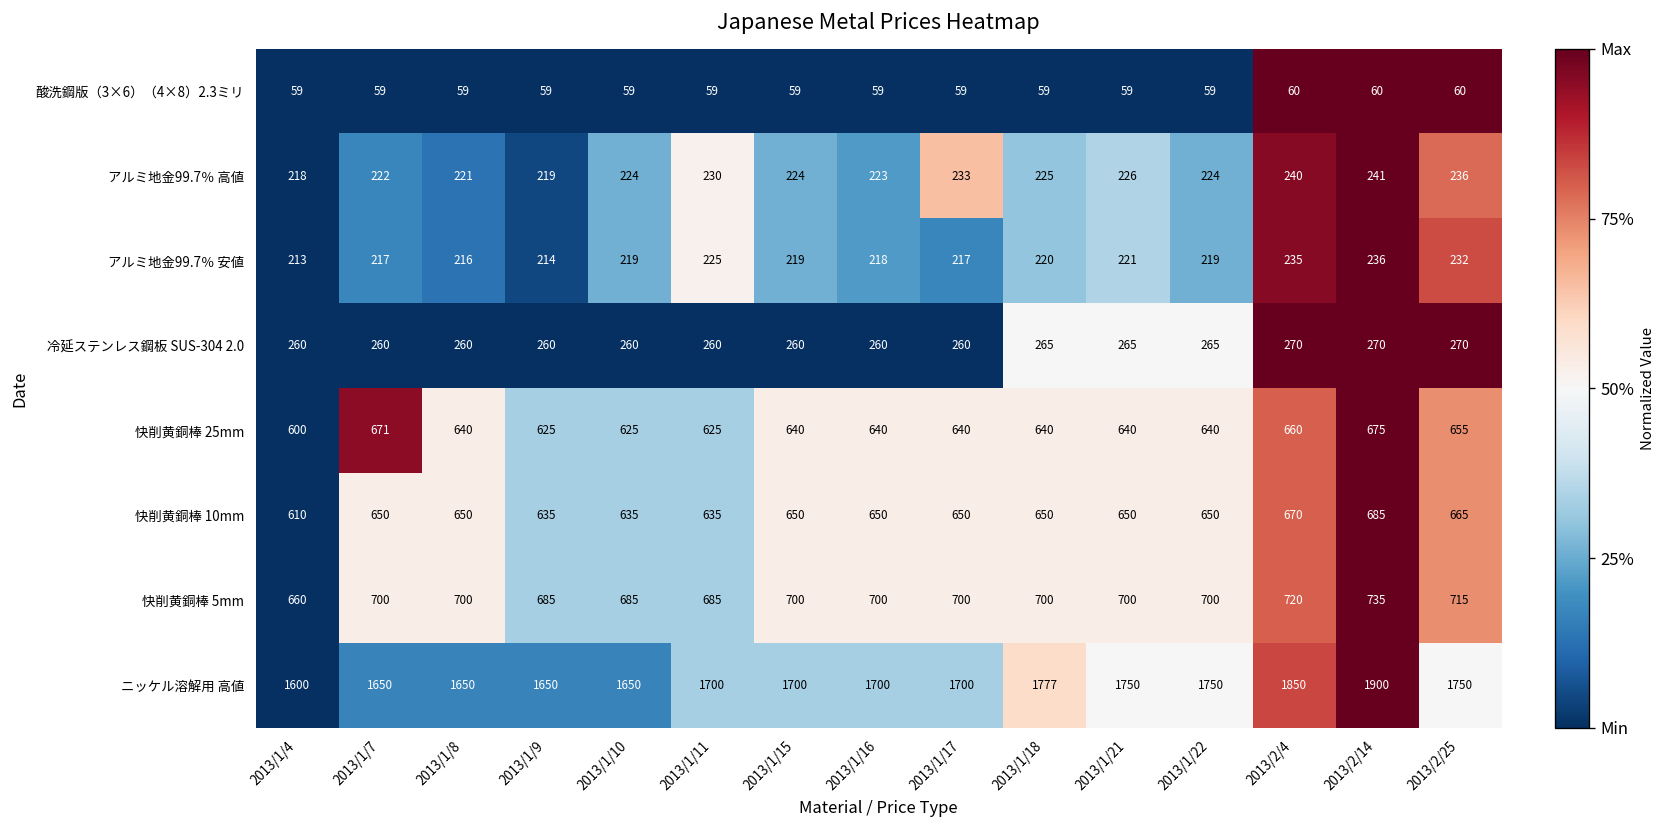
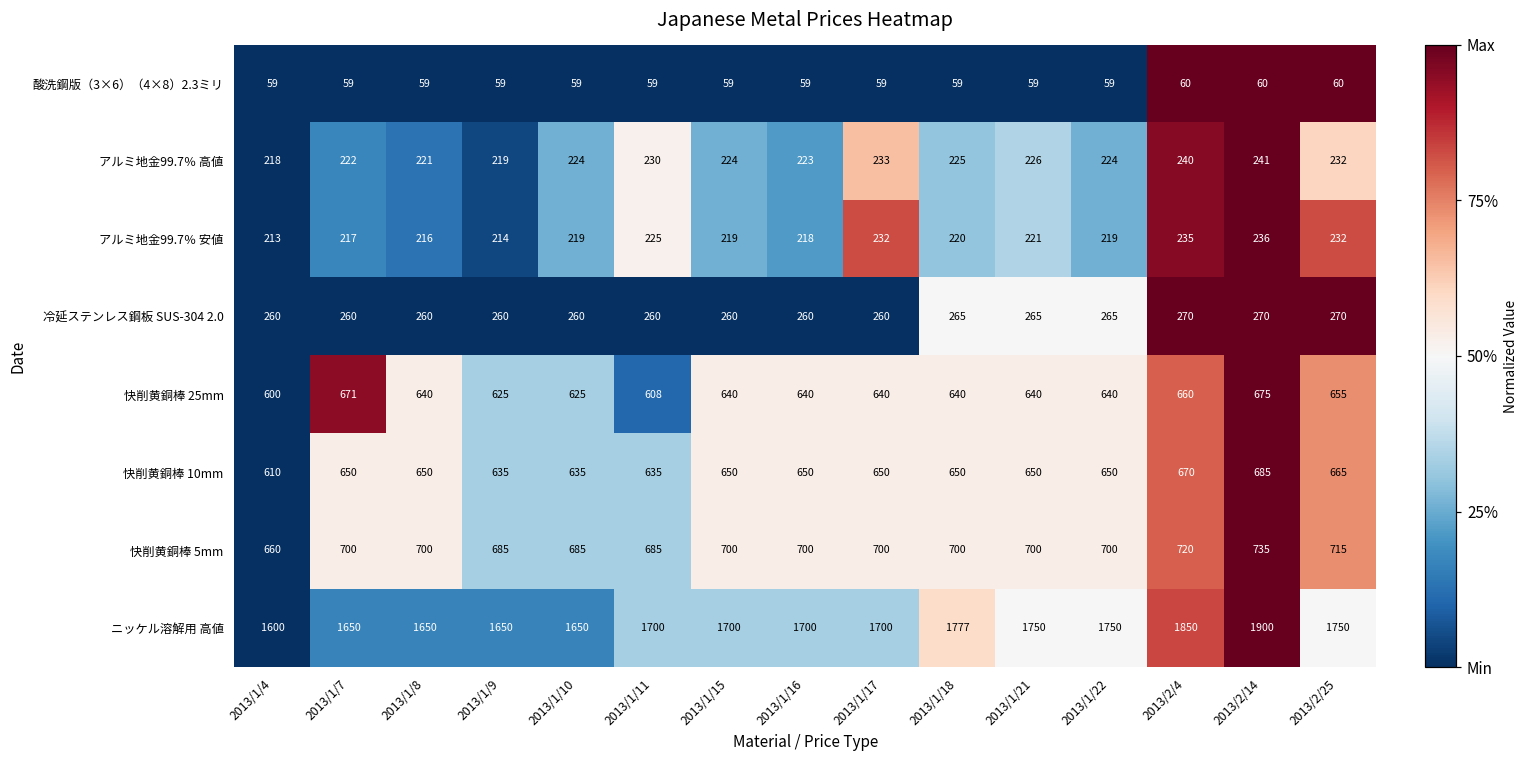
アルミ地金99.7％ 高値, 2013/2/25: 236 -> 232
アルミ地金99.7％ 安値, 2013/1/17: 217 -> 232
快削黄銅棒 25mm, 2013/1/11: 625 -> 608
